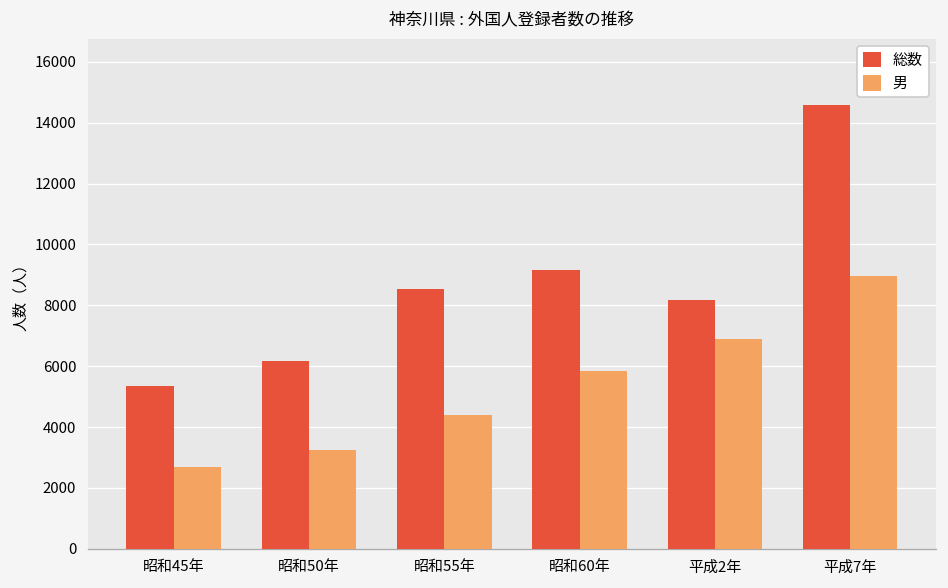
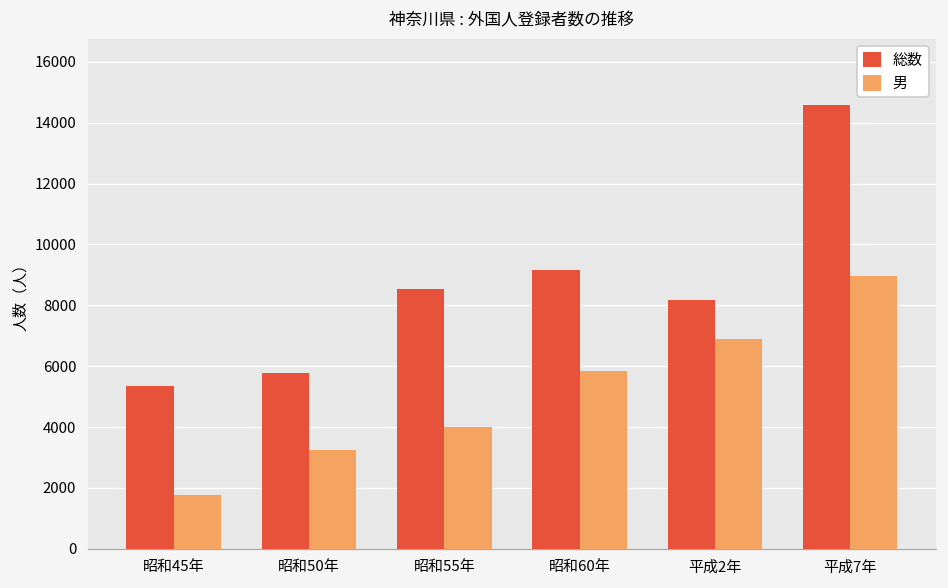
男, 昭和45年: 2700 -> 1800
総数, 昭和50年: 6200 -> 5800
男, 昭和55年: 4400 -> 4000
